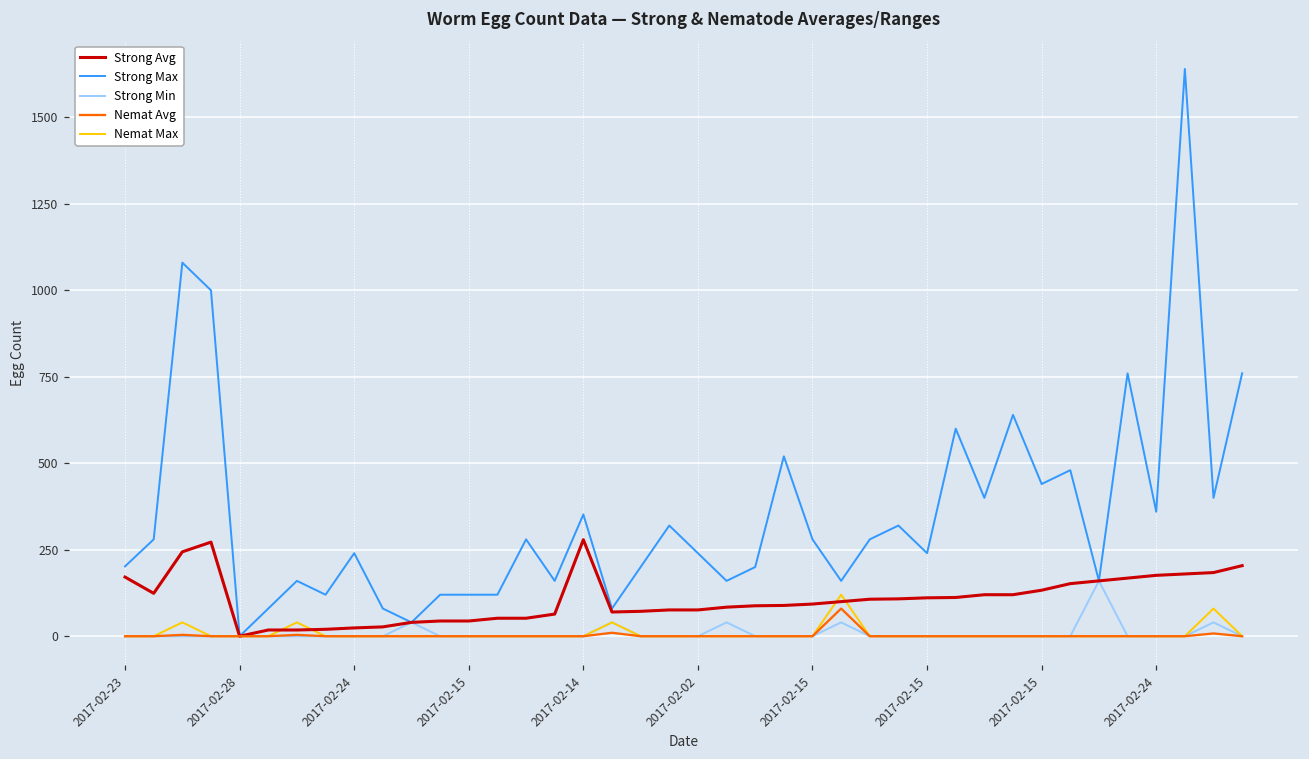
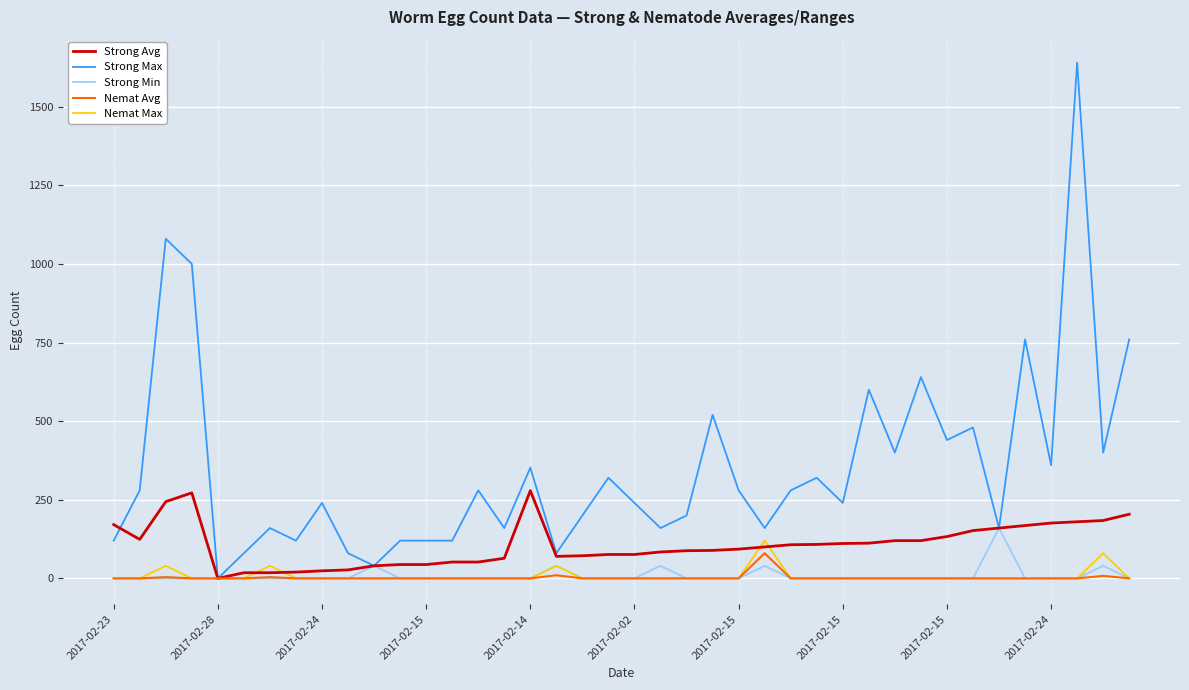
Strong Max, 2017-02-23: 200 -> 120
